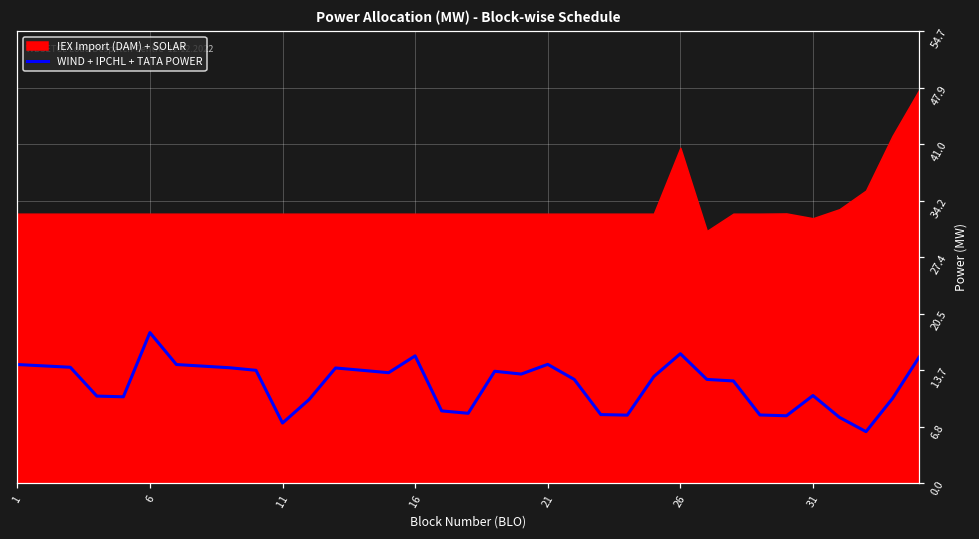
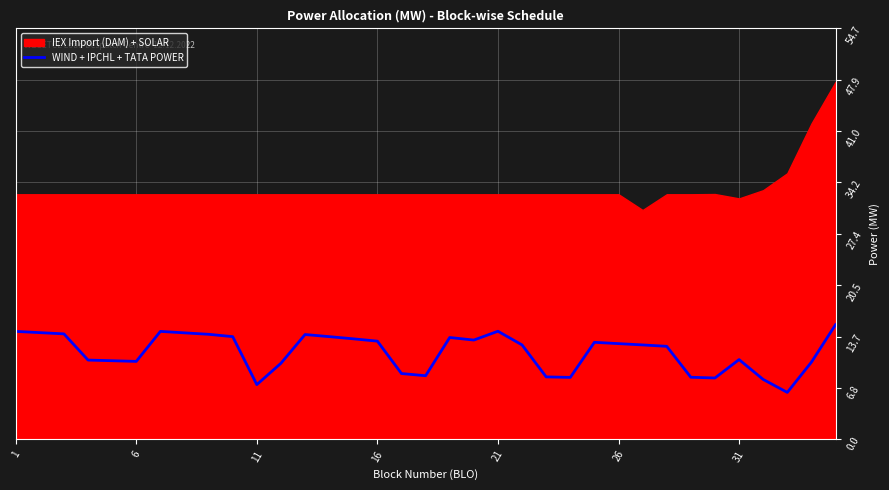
WIND + IPCHL + TATA POWER, 6: 18 -> 10
WIND + IPCHL + TATA POWER, 16: 15 -> 13
WIND + IPCHL + TATA POWER, 26: 16 -> 13
IEX Import (DAM) + SOLAR, 26: 41 -> 33
